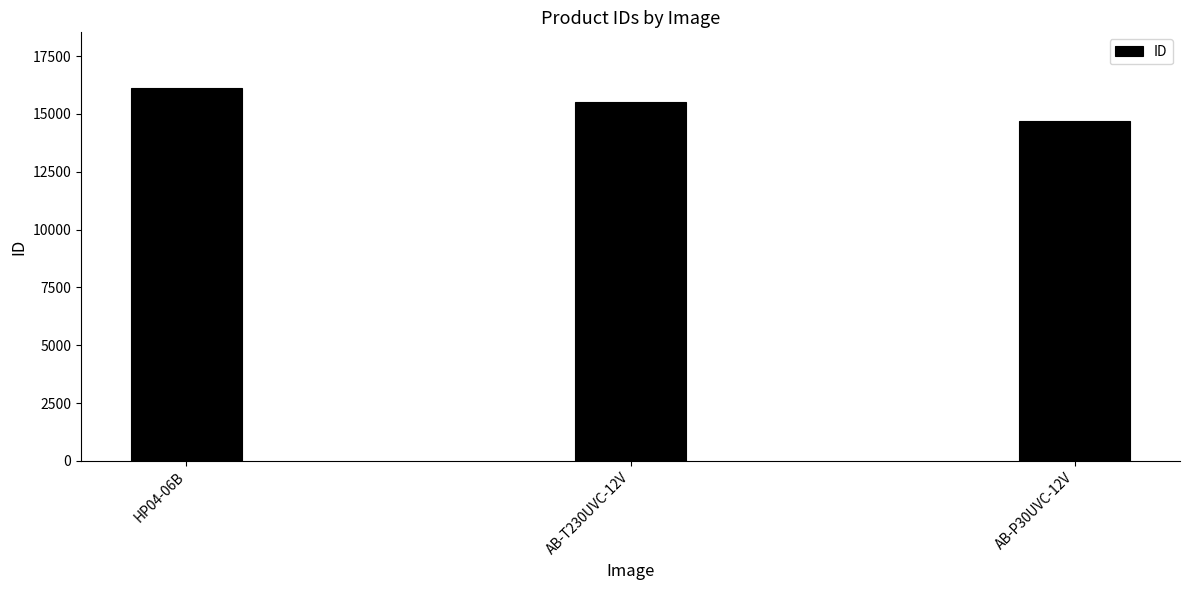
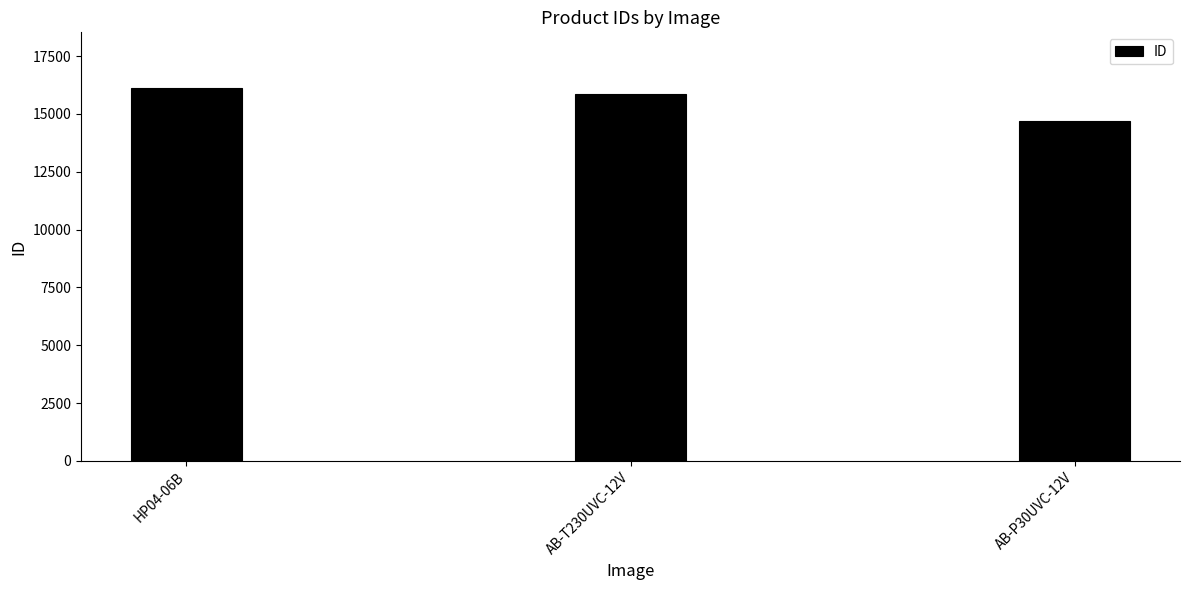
AB-T230UVC-12V: 15500 -> 15900
